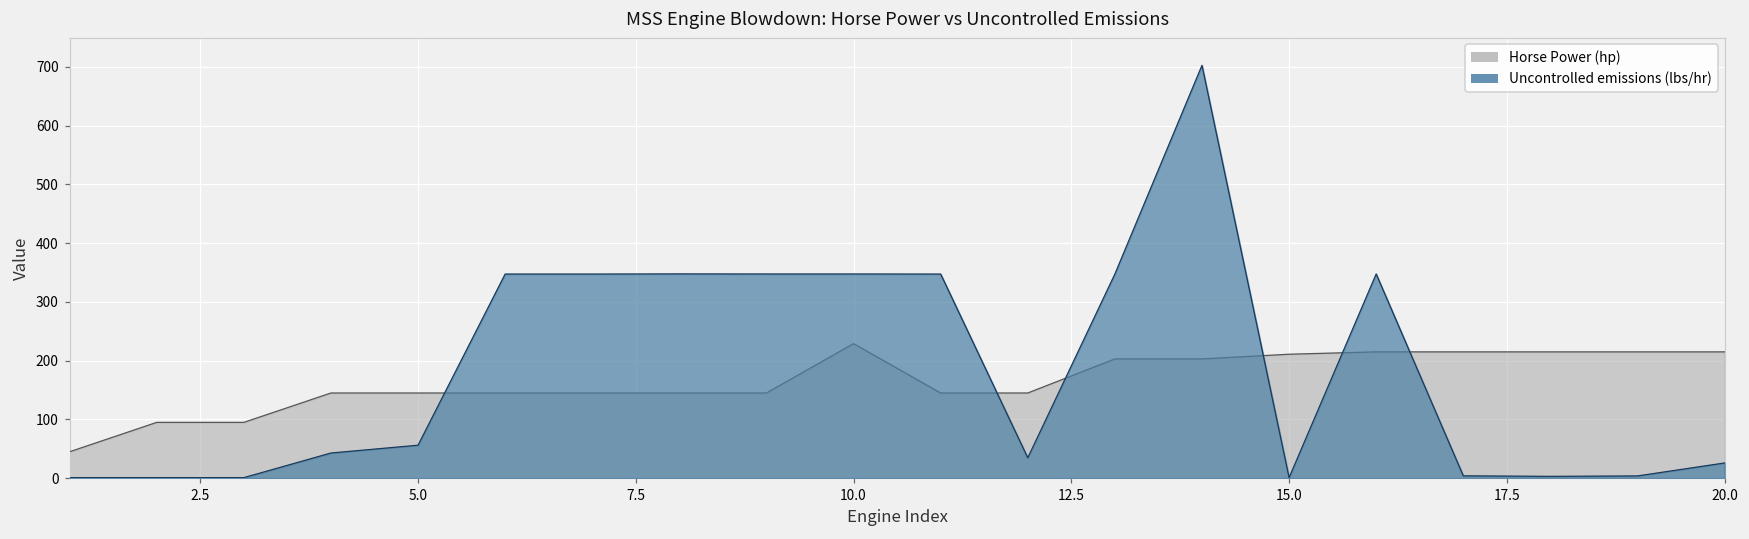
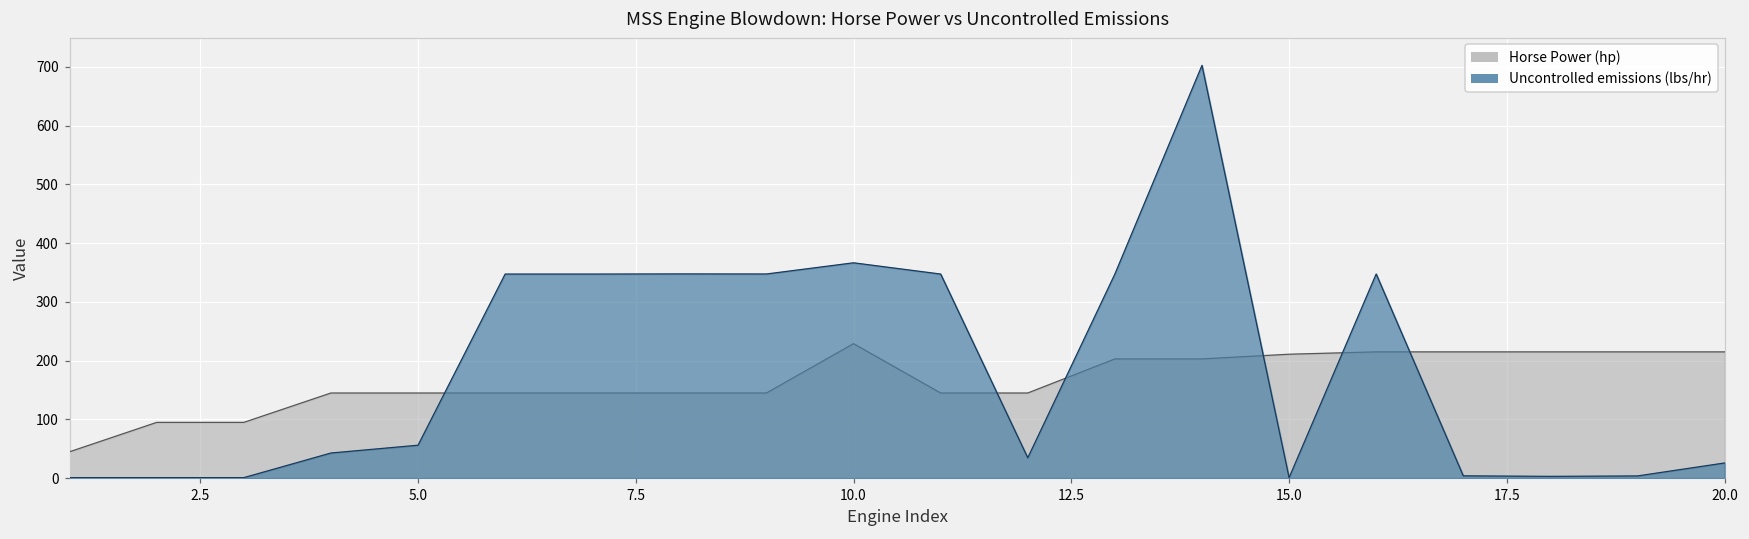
Uncontrolled emissions (lbs/hr), 10.0: 350 -> 370
